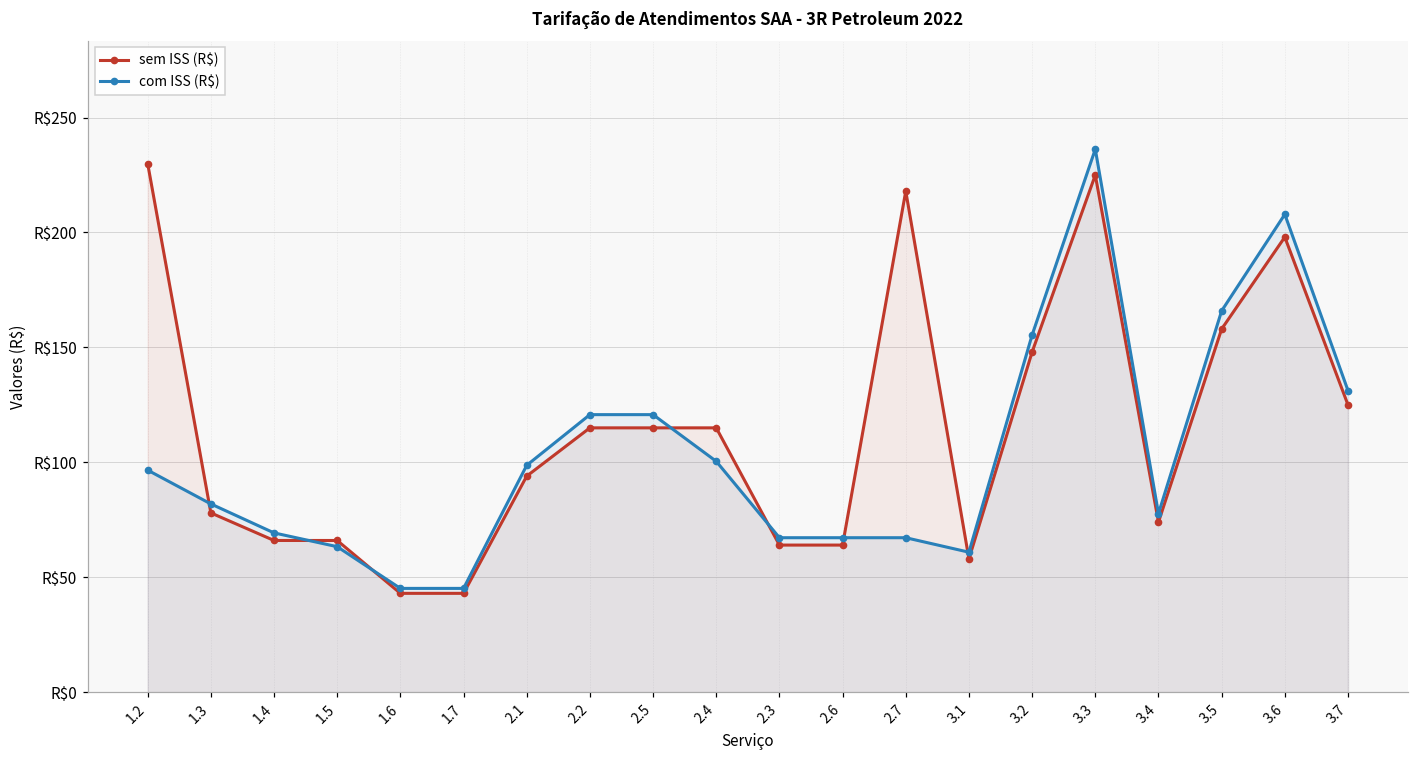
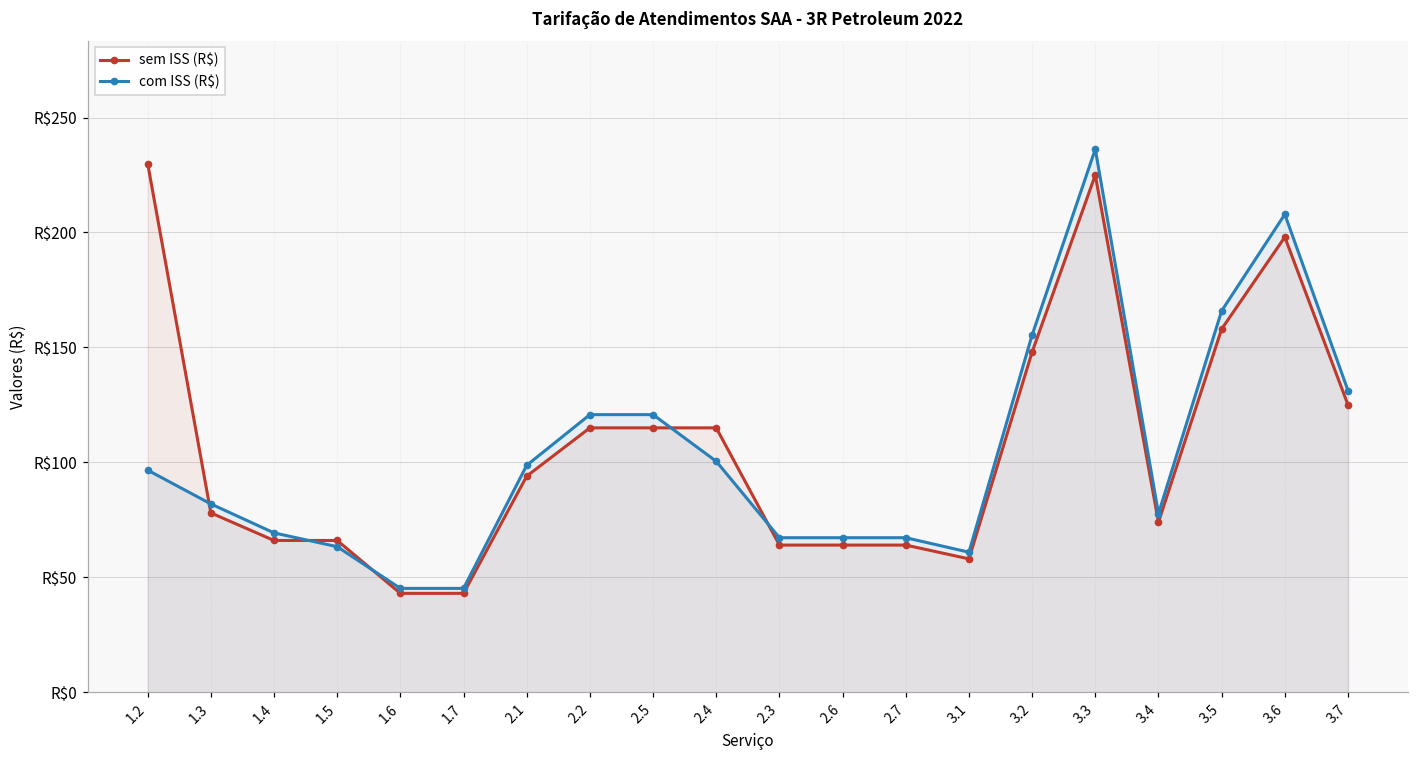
sem ISS (R$), 2.7: R$218 -> R$64
